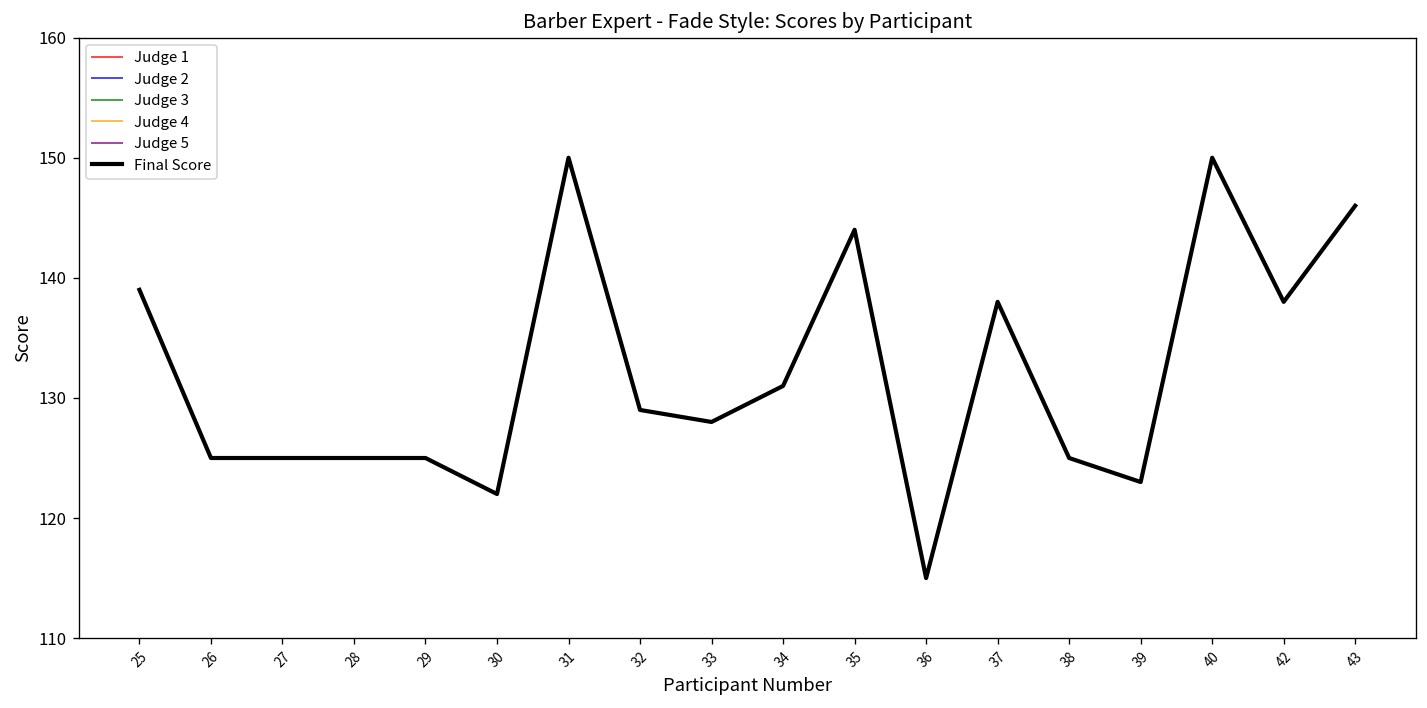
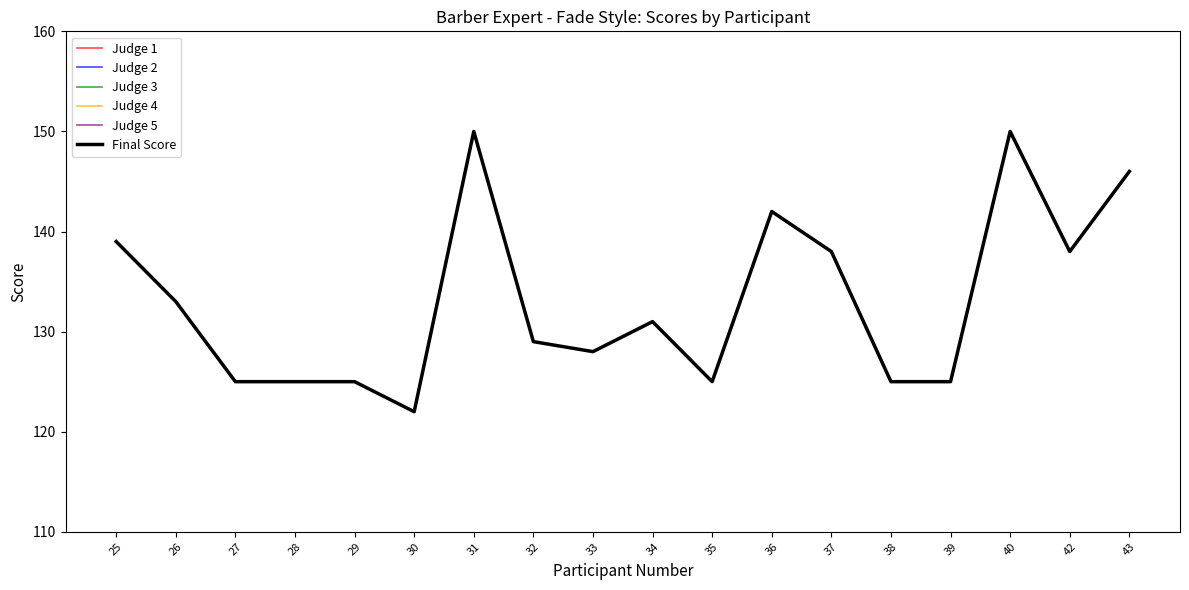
Final Score, 26: 125 -> 133
Final Score, 35: 144 -> 125
Final Score, 36: 115 -> 142
Final Score, 39: 123 -> 125
